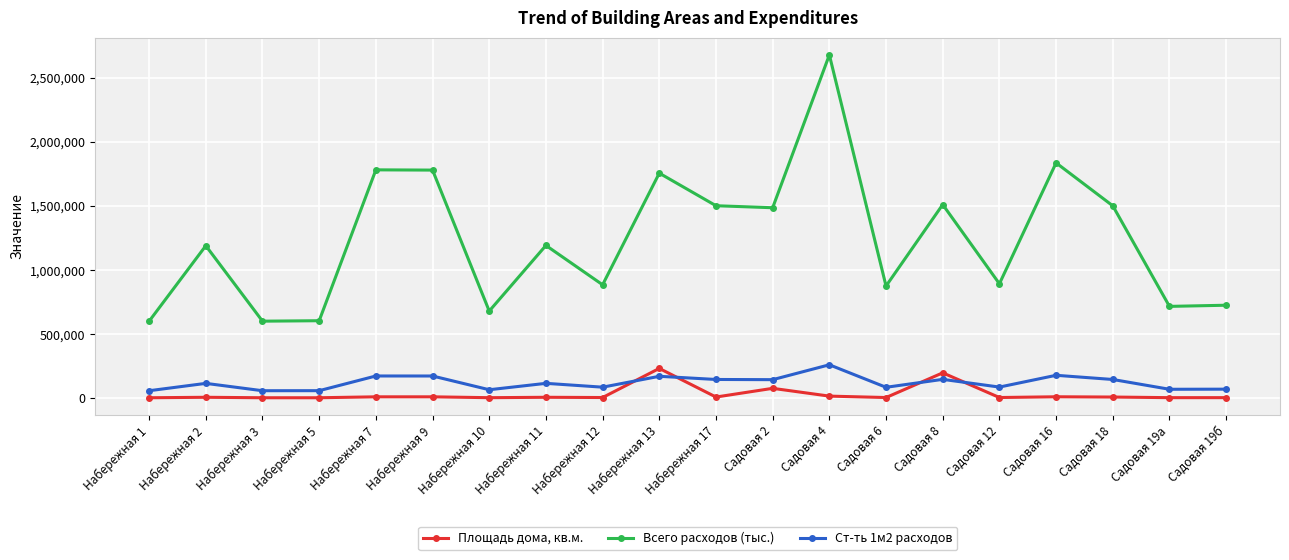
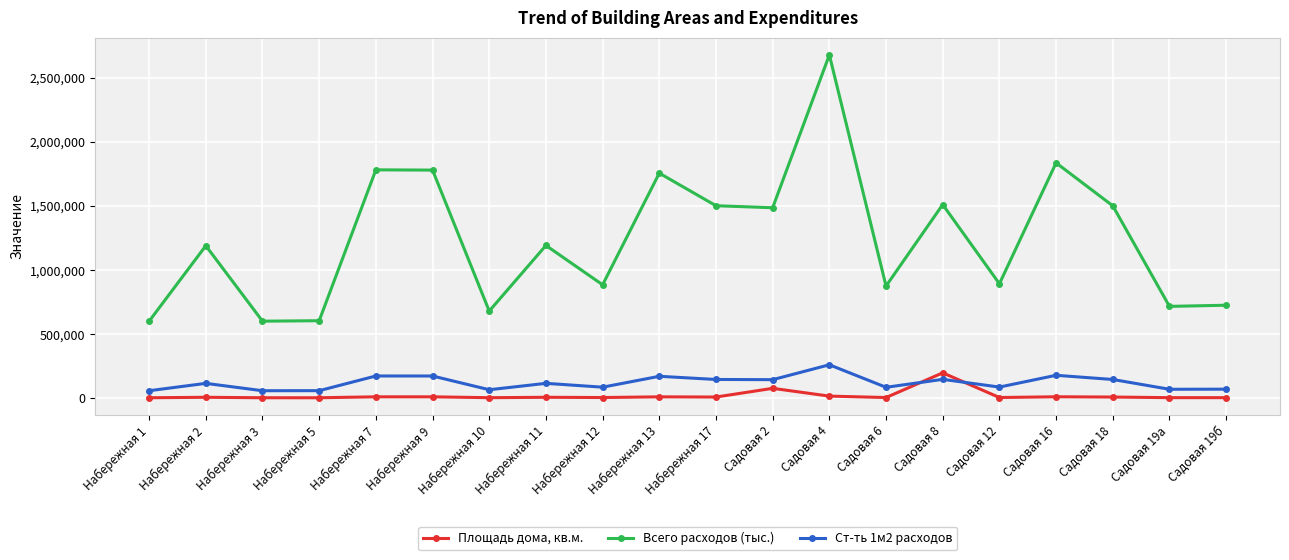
Площадь дома, кв.м., Набережная 13: 230,000 -> 10,000
